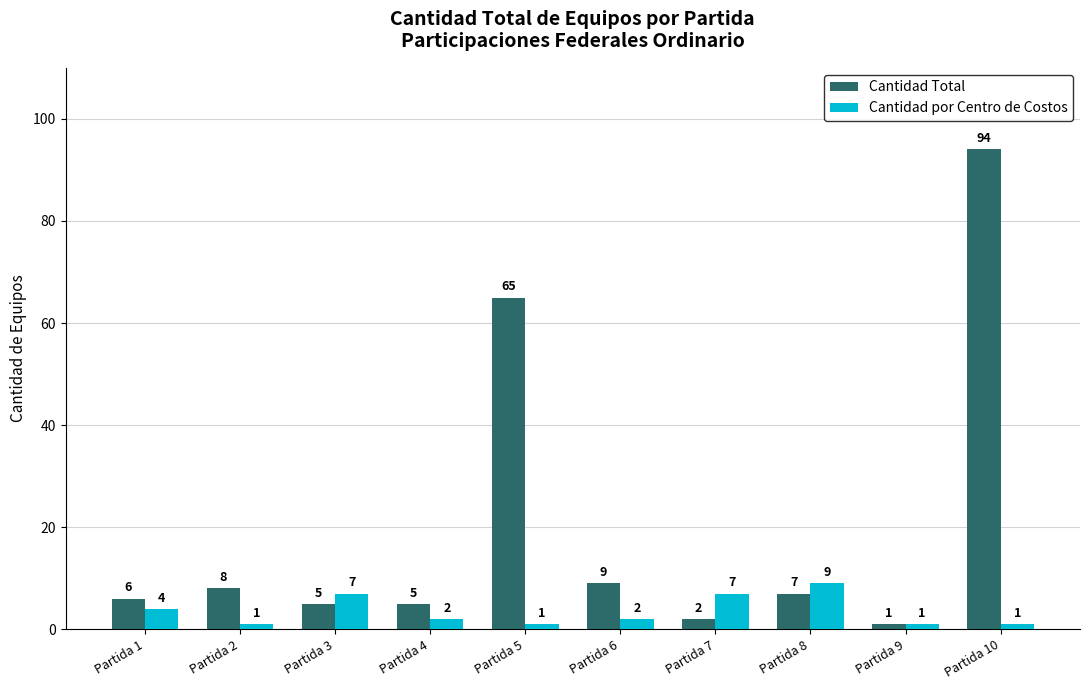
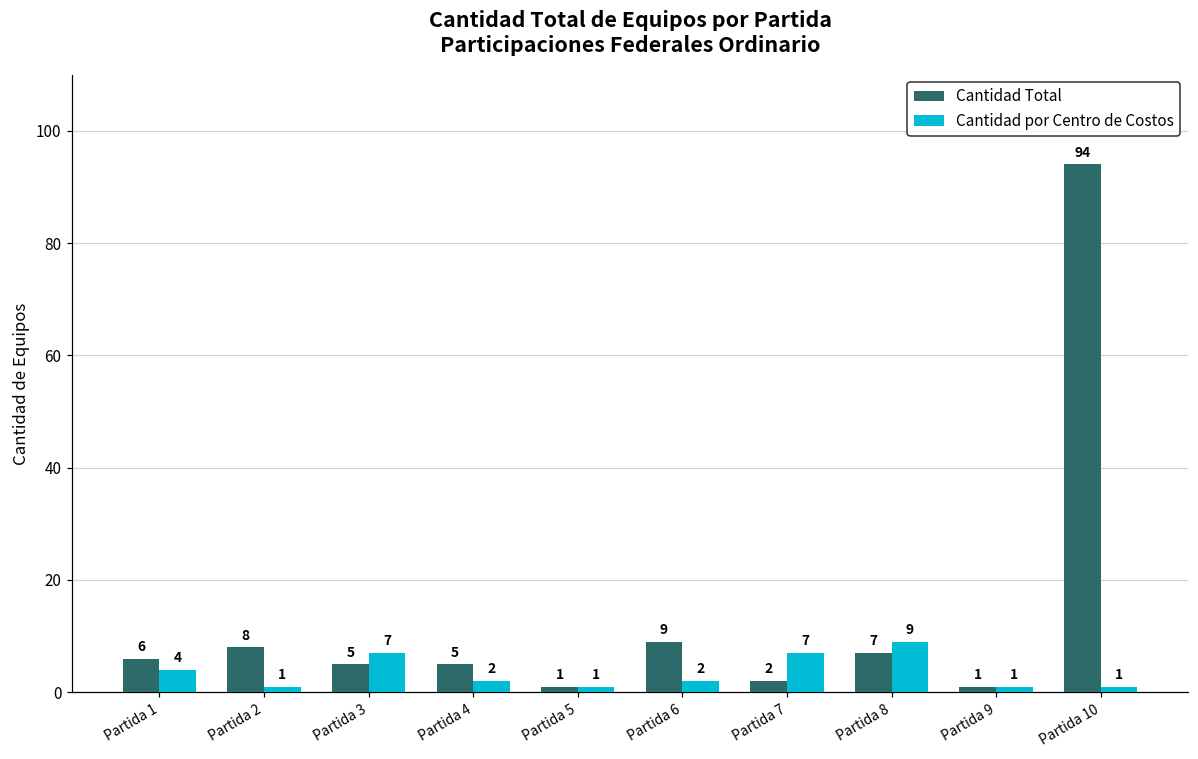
Cantidad Total, Partida 5: 65 -> 1
